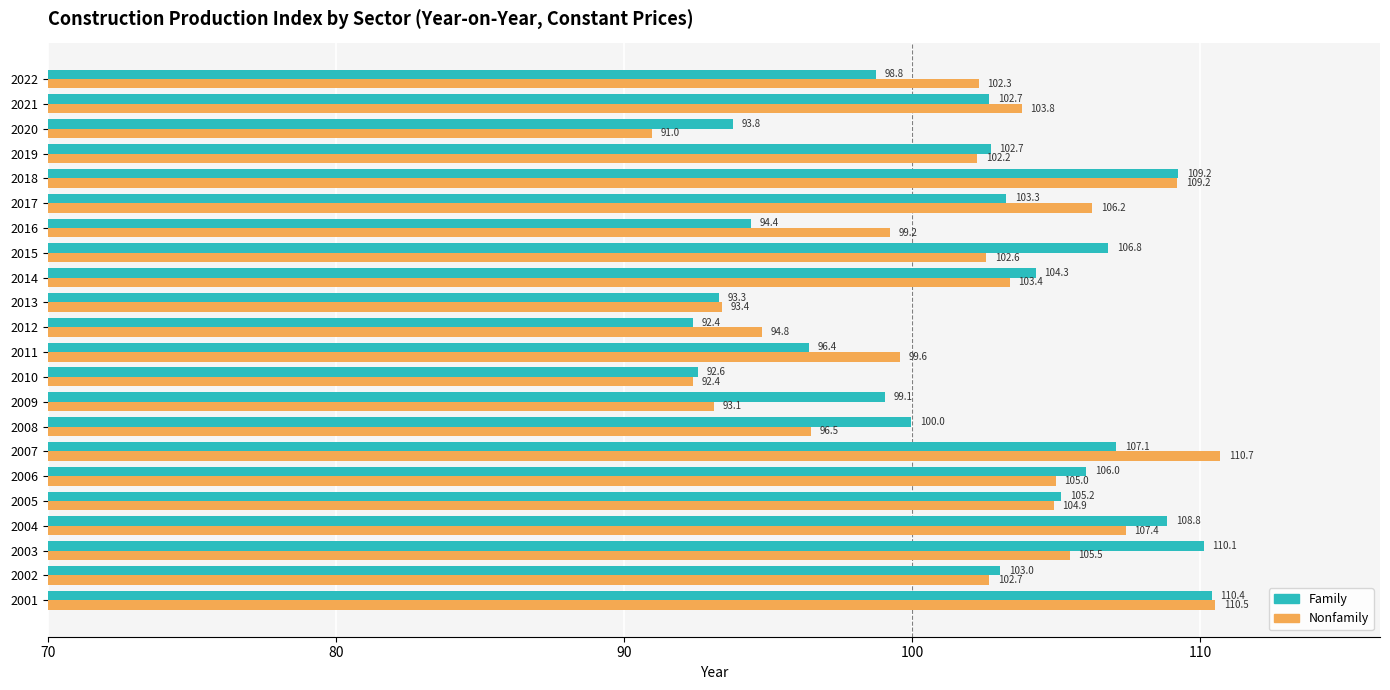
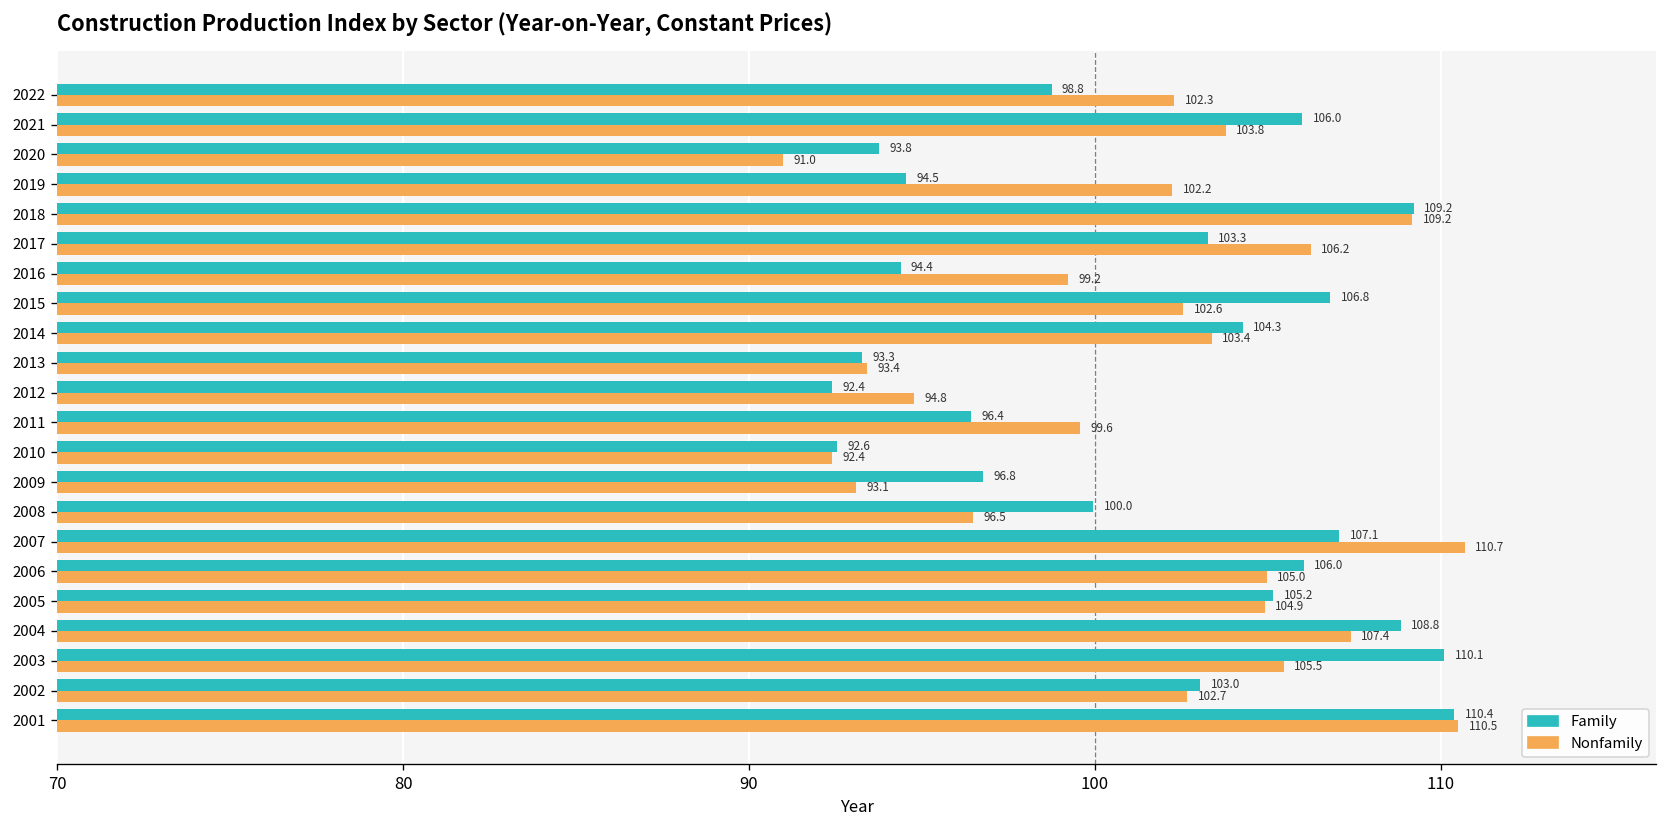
Family, 2021: 102.7 -> 106.0
Family, 2019: 102.7 -> 94.5
Family, 2009: 99.1 -> 96.8
